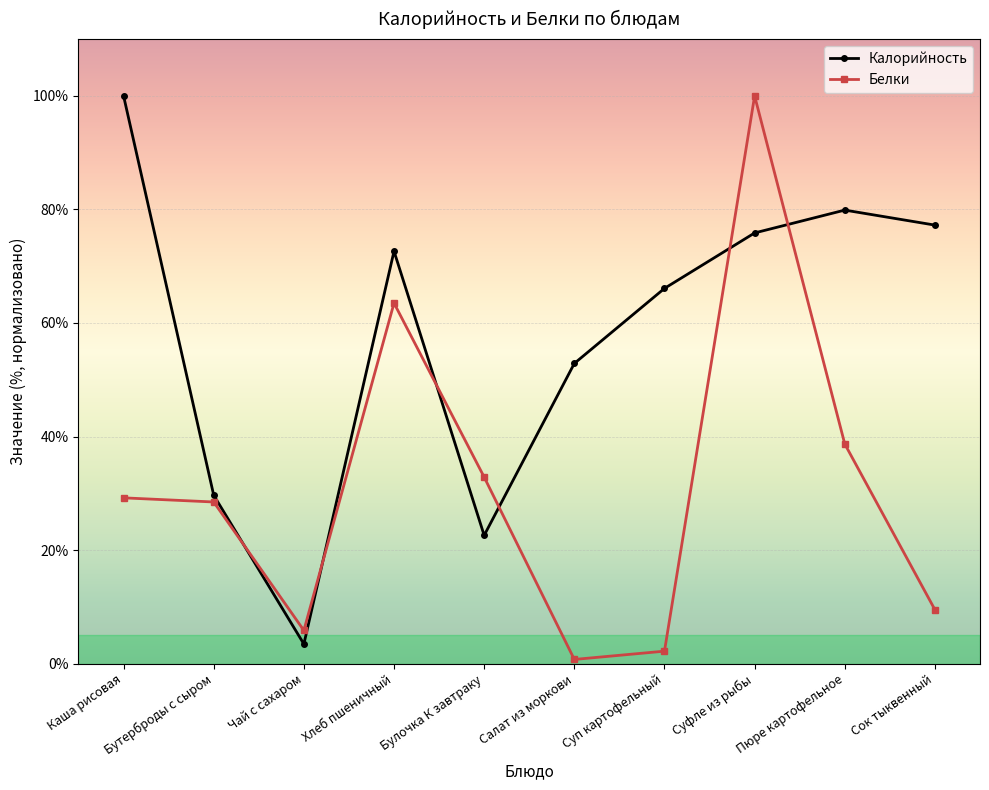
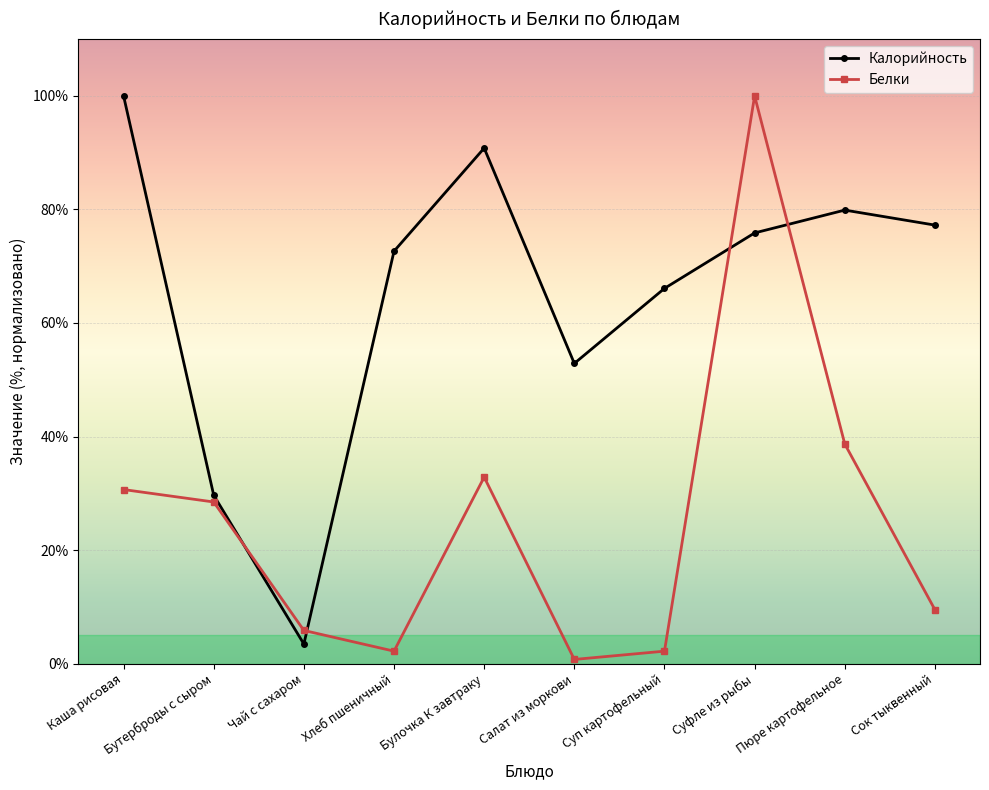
Белки, Каша рисовая: 29% -> 31%
Белки, Хлеб пшеничный: 64% -> 2%
Калорийность, Булочка К завтраку: 23% -> 91%
